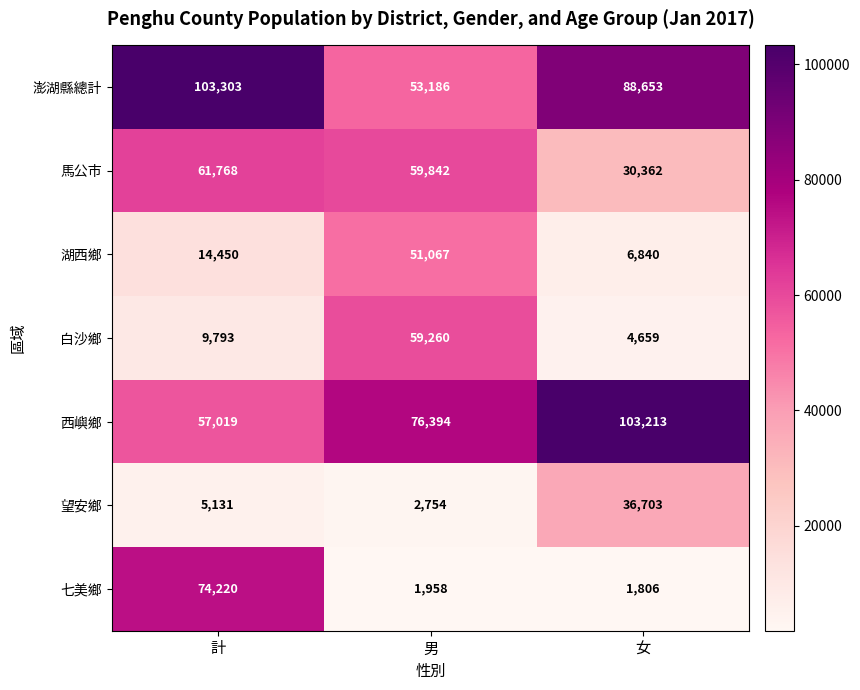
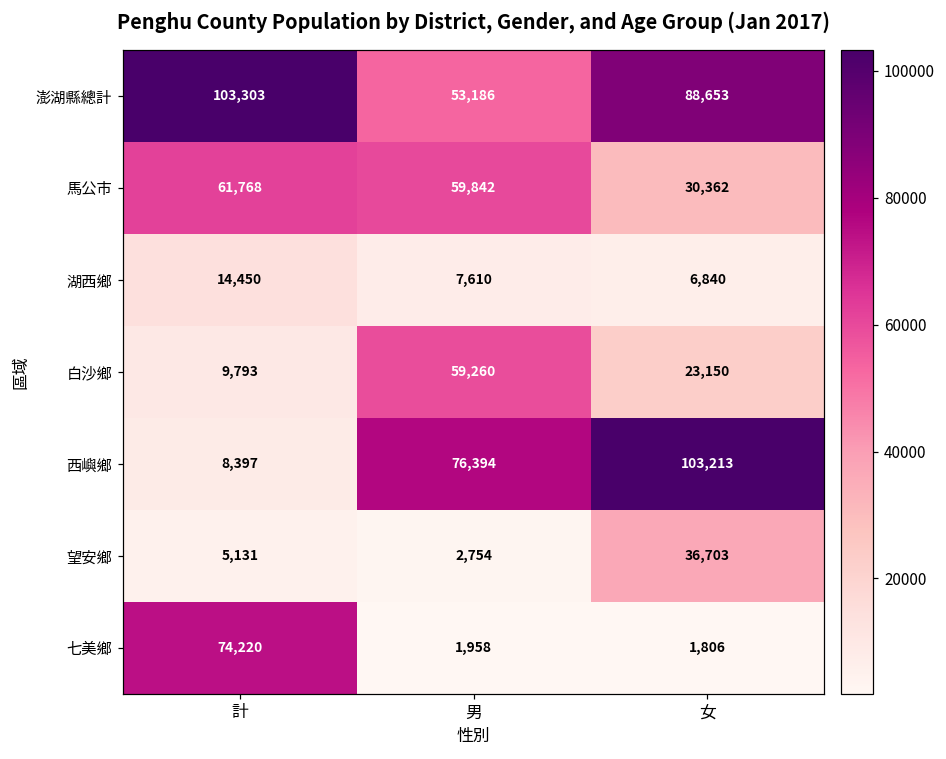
湖西鄉, 男: 51,067 -> 7,610
白沙鄉, 女: 4,659 -> 23,150
西嶼鄉, 計: 57,019 -> 8,397
